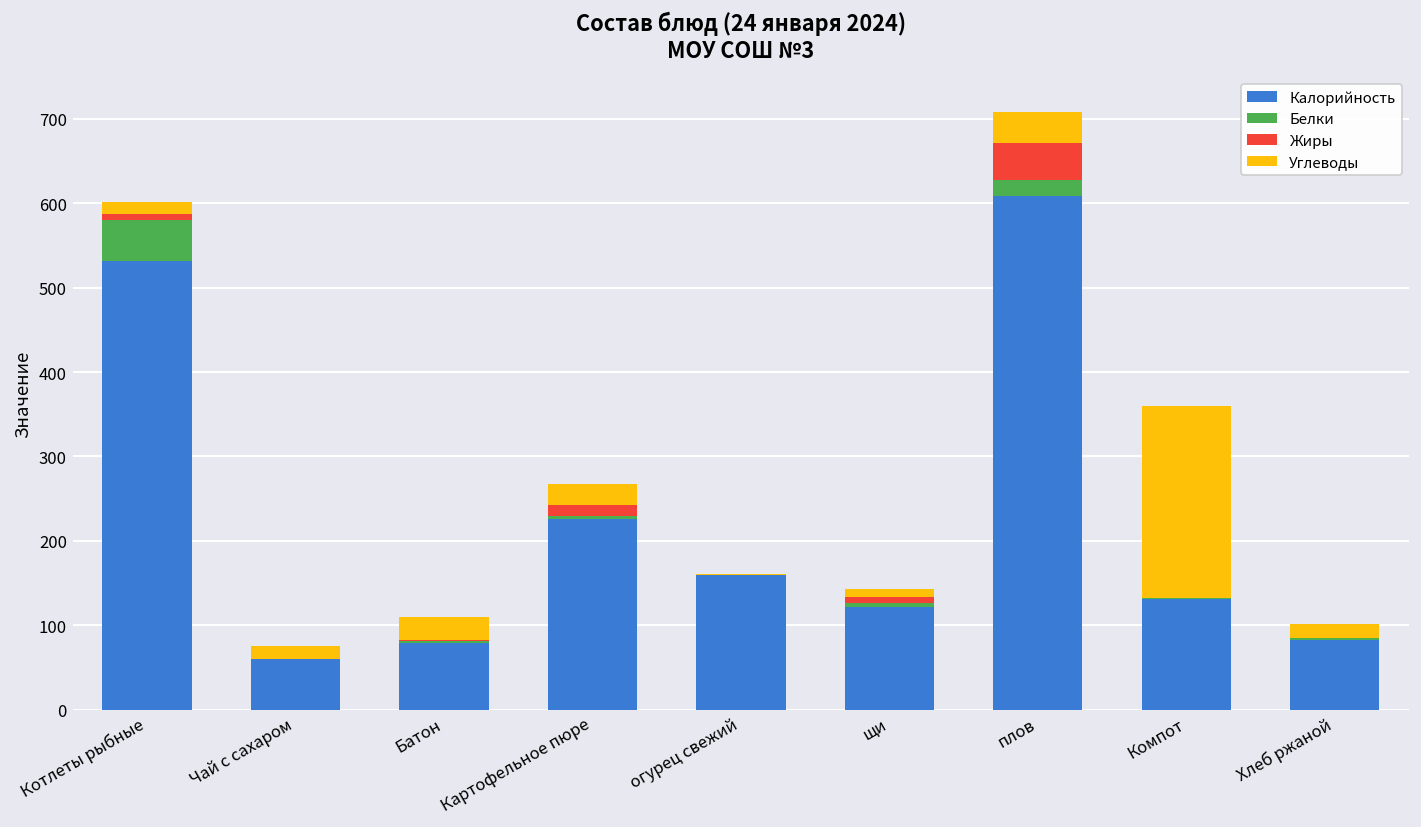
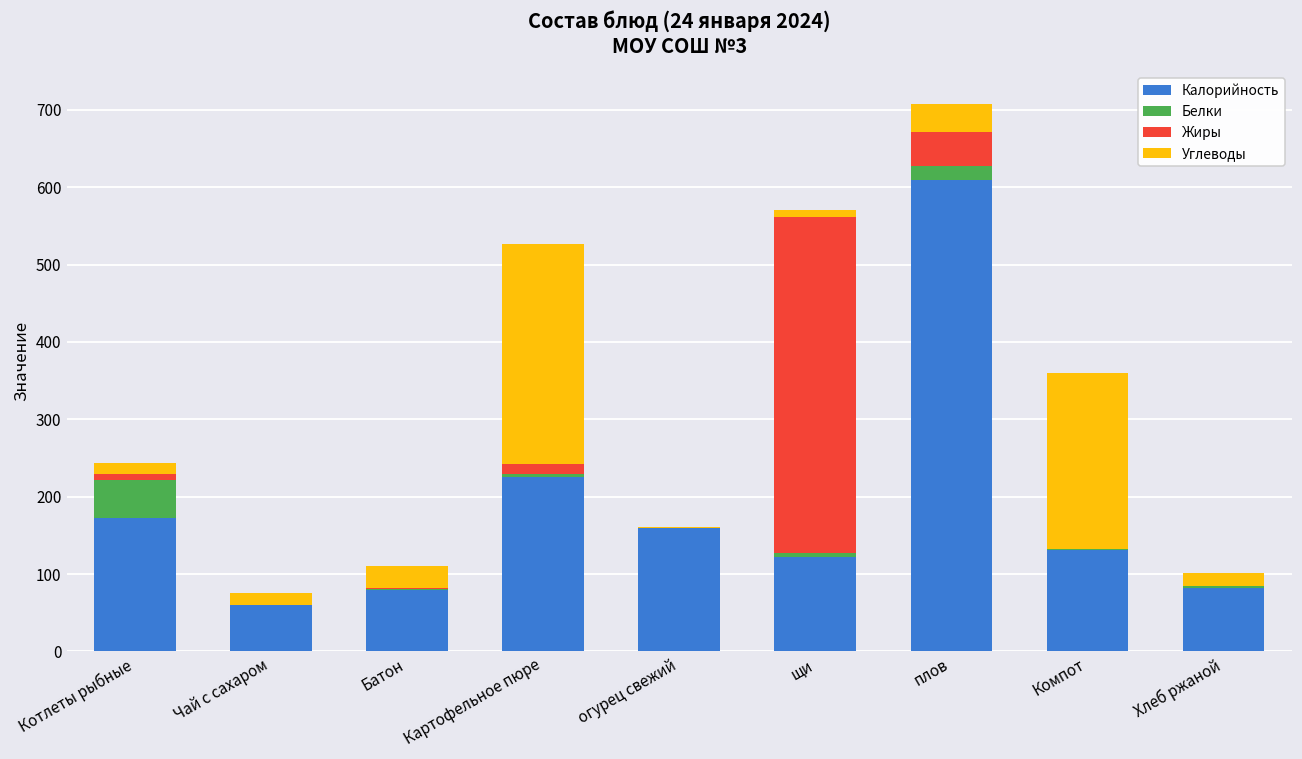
Калорийность, Котлеты рыбные: 530 -> 170
Углеводы, Картофельное пюре: 30 -> 280
Жиры, щи: 10 -> 430
